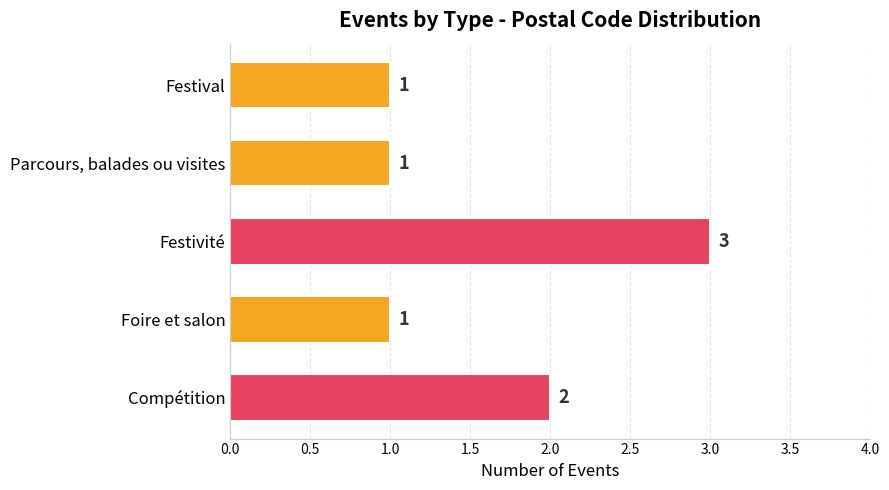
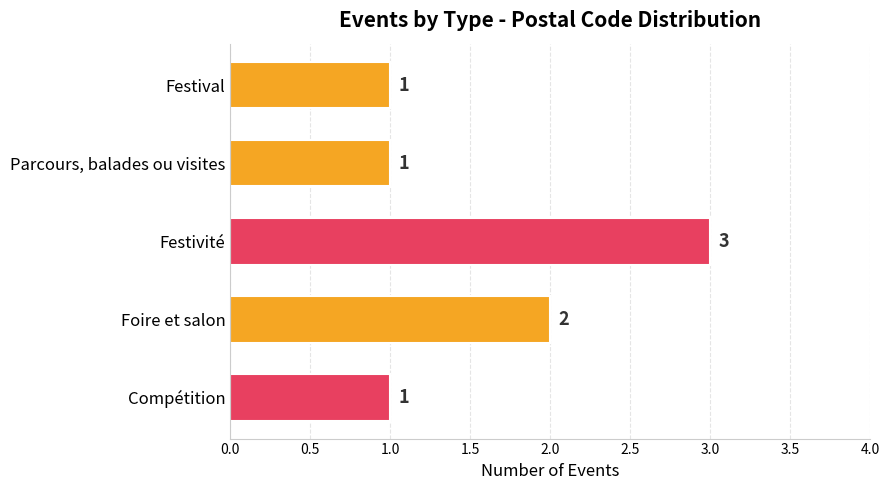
Foire et salon: 1 -> 2
Compétition: 2 -> 1
